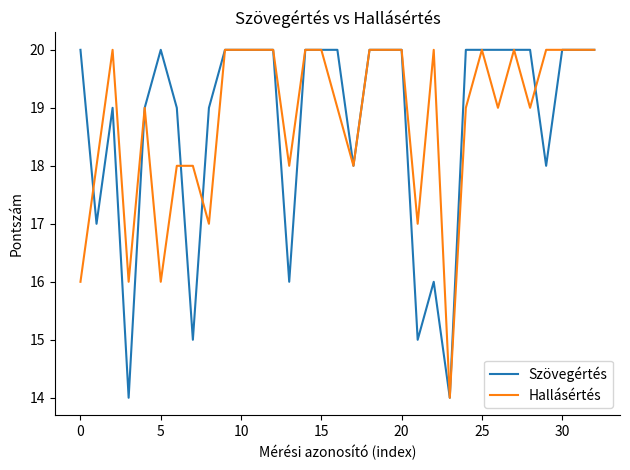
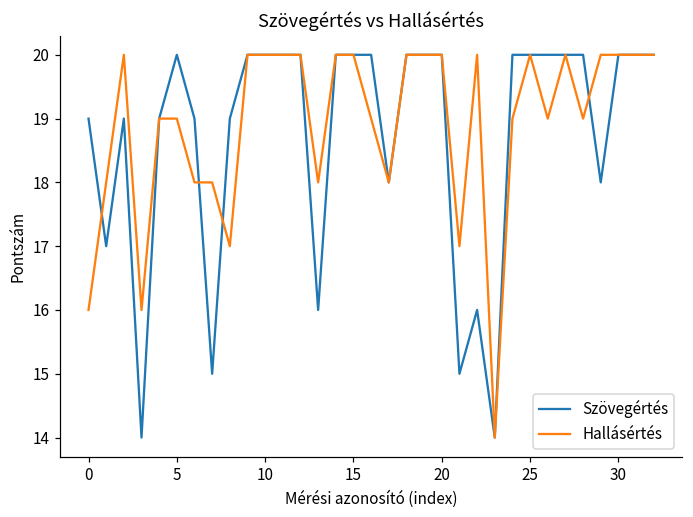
Szövegértés, 0: 20 -> 19
Hallásértés, 5: 16 -> 19
